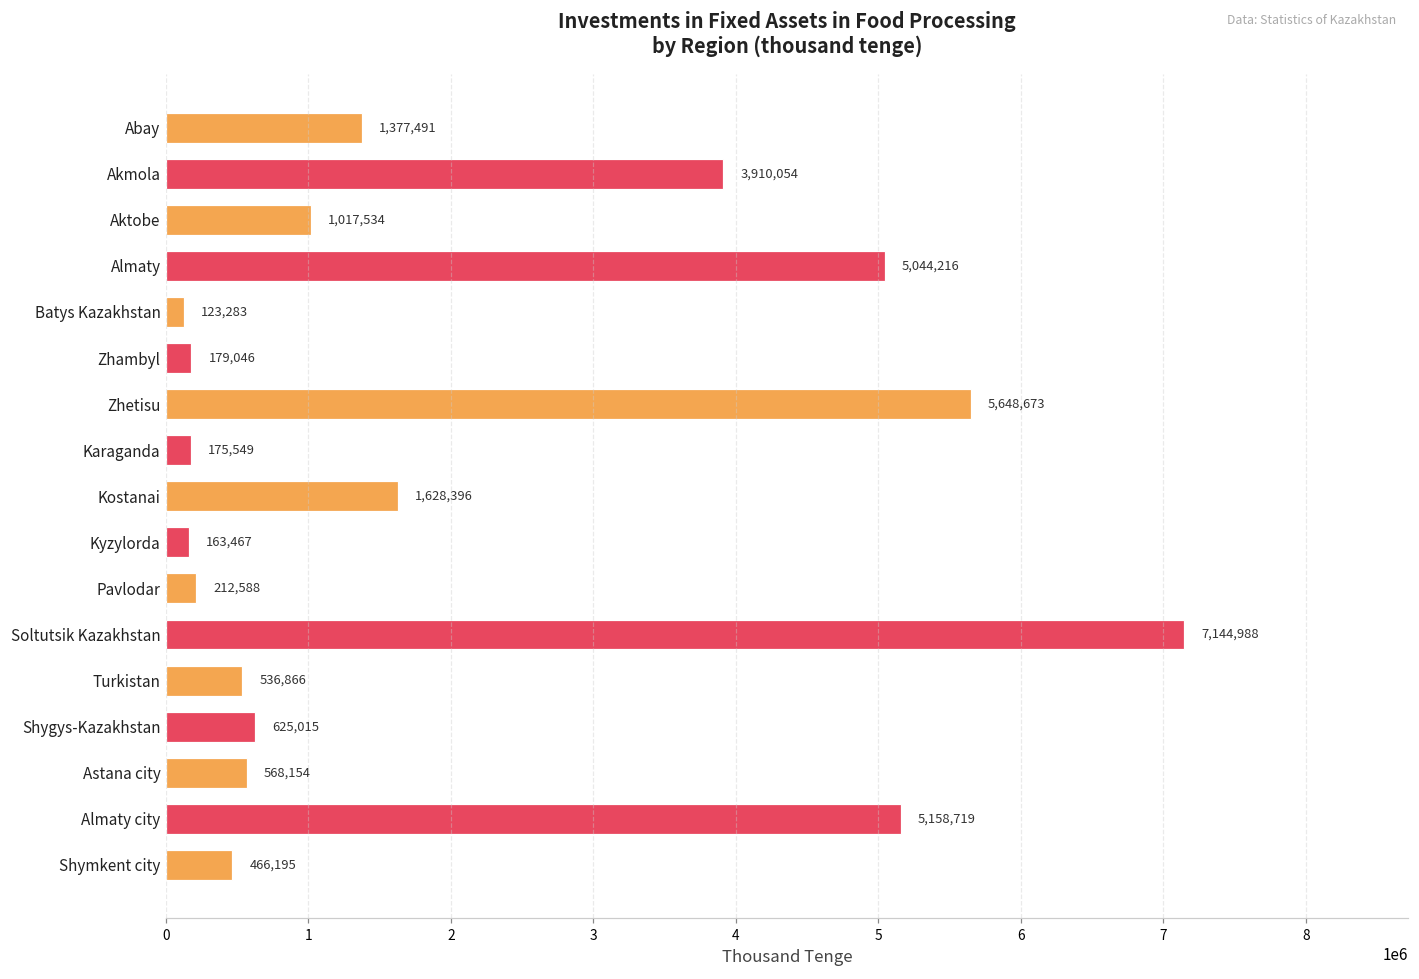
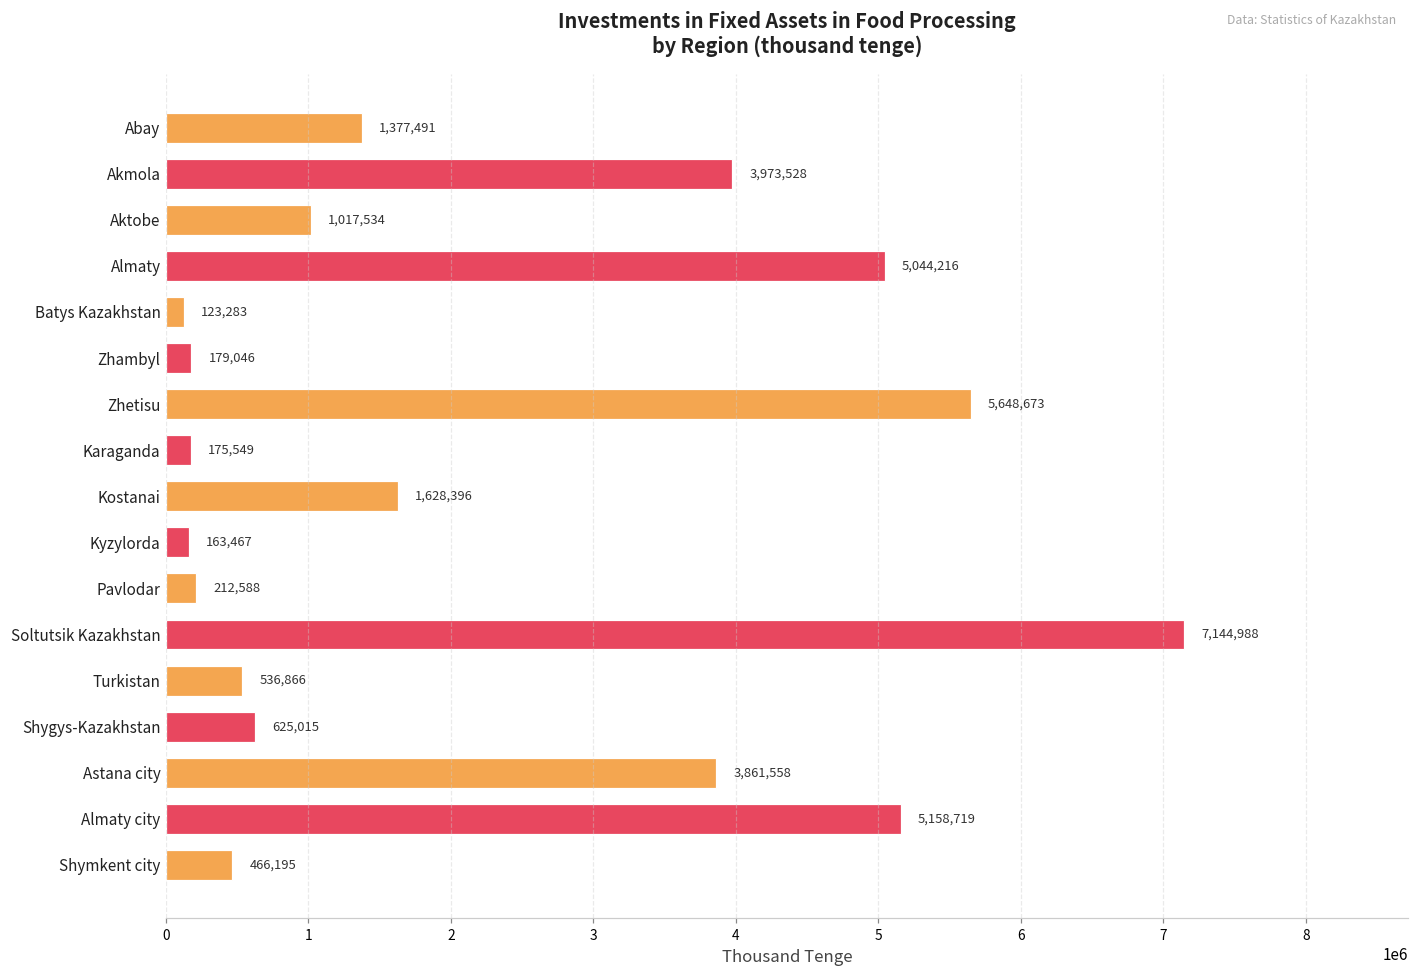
Akmola: 3,910,054 -> 3,973,528
Astana city: 568,154 -> 3,861,558
